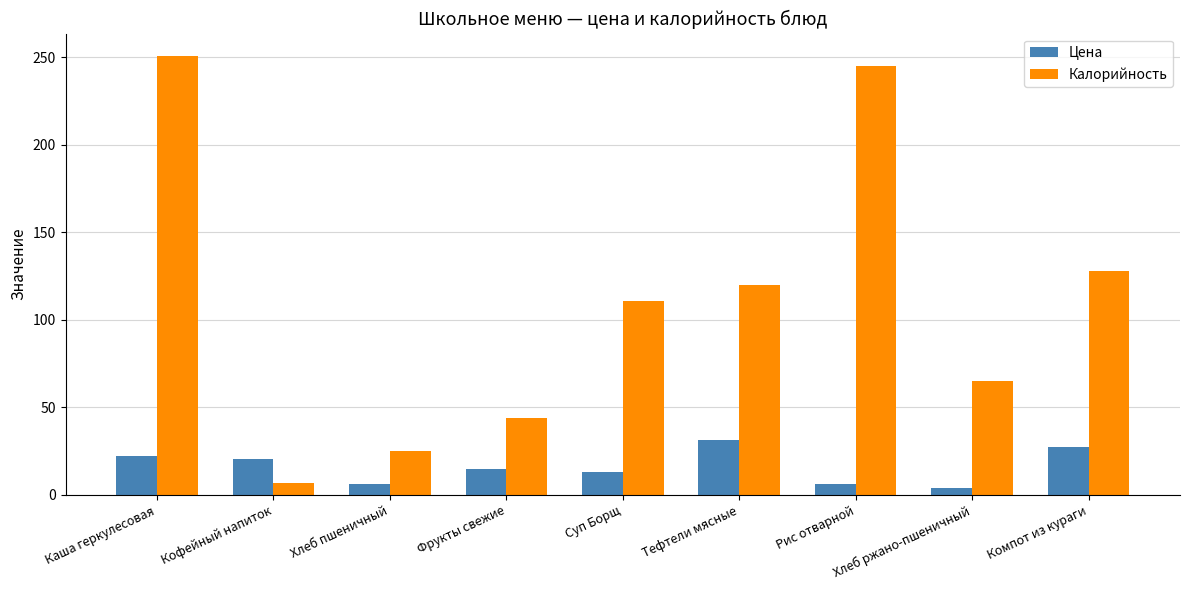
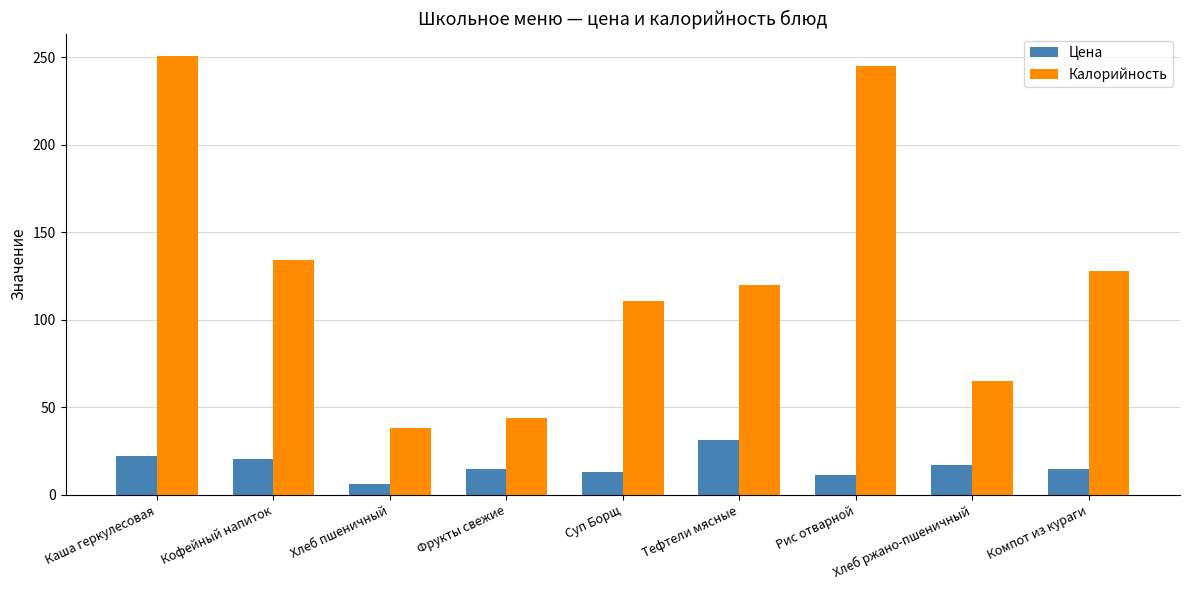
Калорийность, Кофейный напиток: 7 -> 134
Калорийность, Хлеб пшеничный: 25 -> 38
Цена, Рис отварной: 6 -> 11
Цена, Хлеб ржано-пшеничный: 4 -> 17
Цена, Компот из кураги: 27 -> 15
